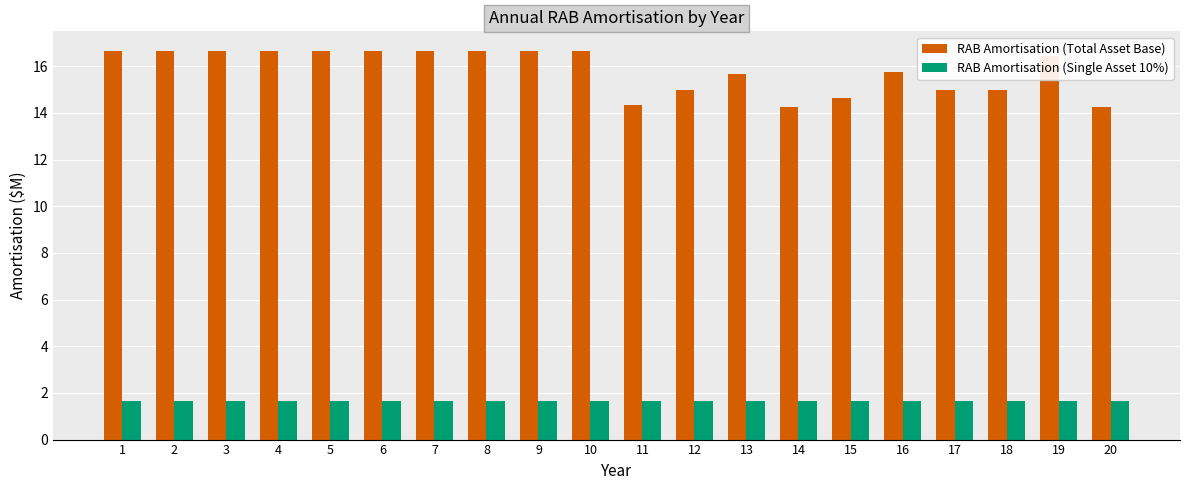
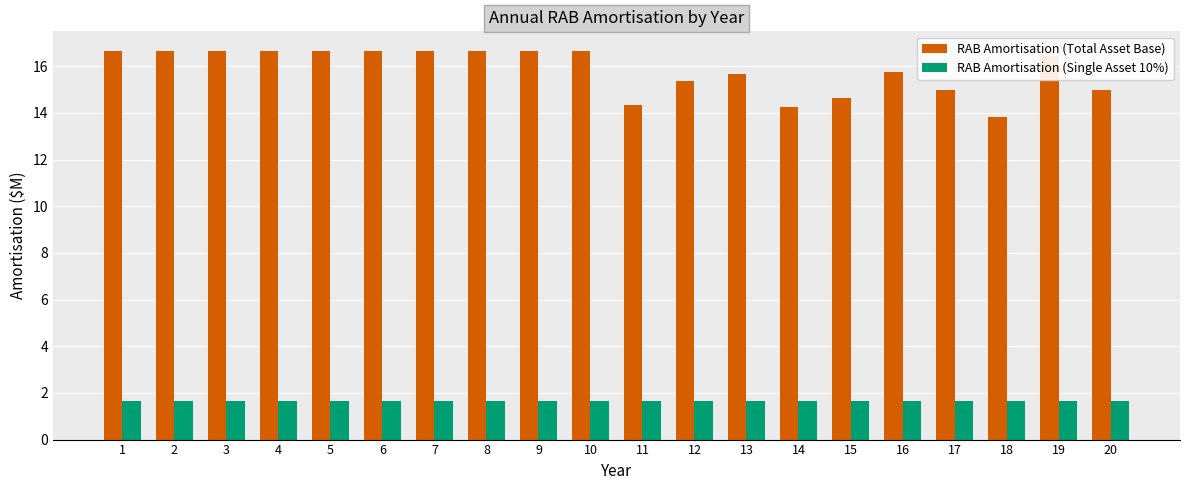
RAB Amortisation (Total Asset Base), 12: 15.0 -> 15.4
RAB Amortisation (Total Asset Base), 18: 15.0 -> 13.8
RAB Amortisation (Total Asset Base), 20: 14.3 -> 15.0
